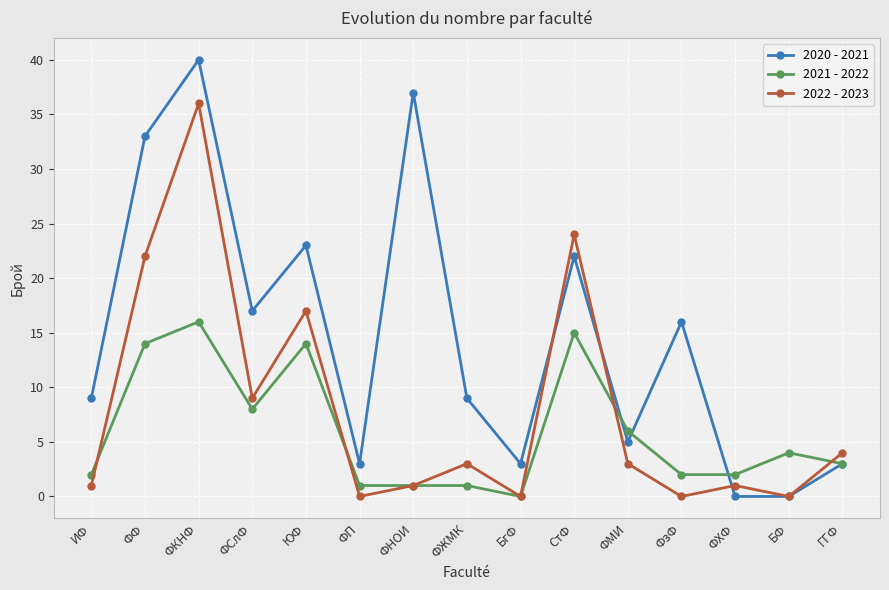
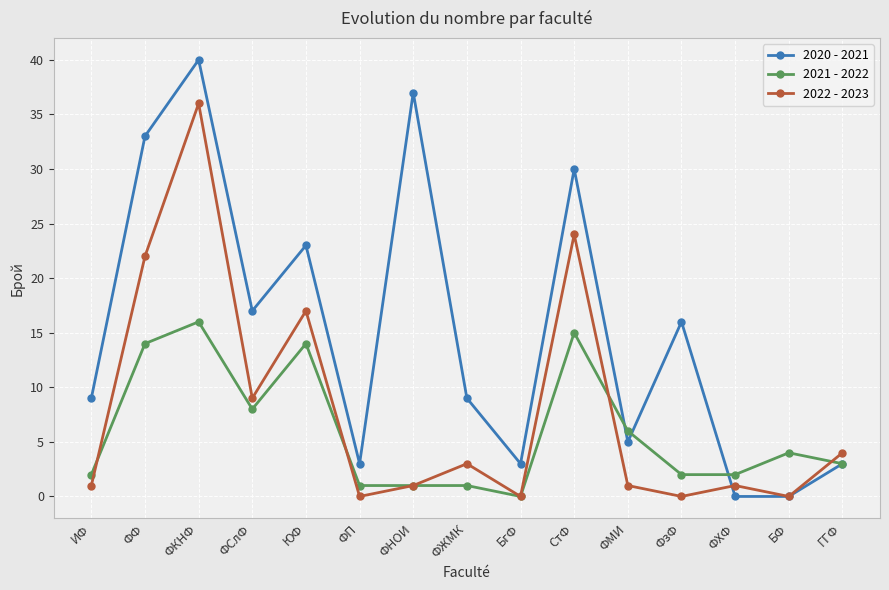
2020 - 2021, СтФ: 22 -> 30
2022 - 2023, ФМИ: 3 -> 1
